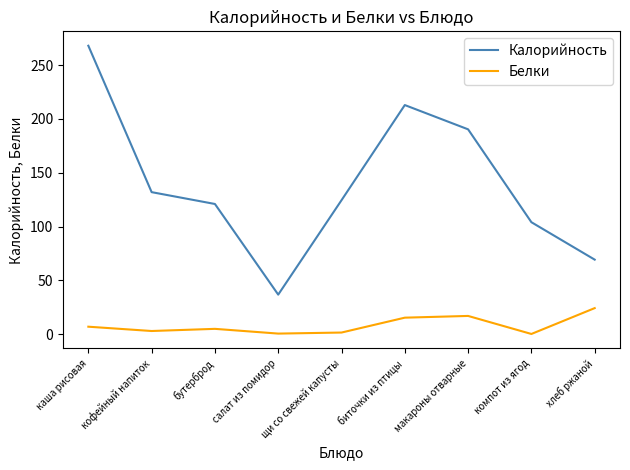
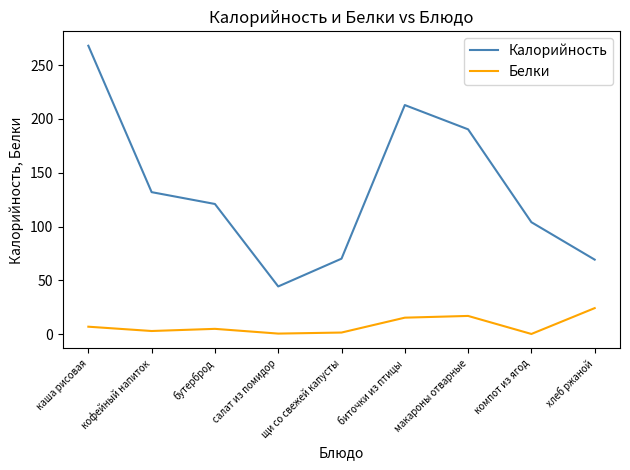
Калорийность, салат из помидор: 37 -> 44
Калорийность, щи со свежей капусты: 125 -> 70
